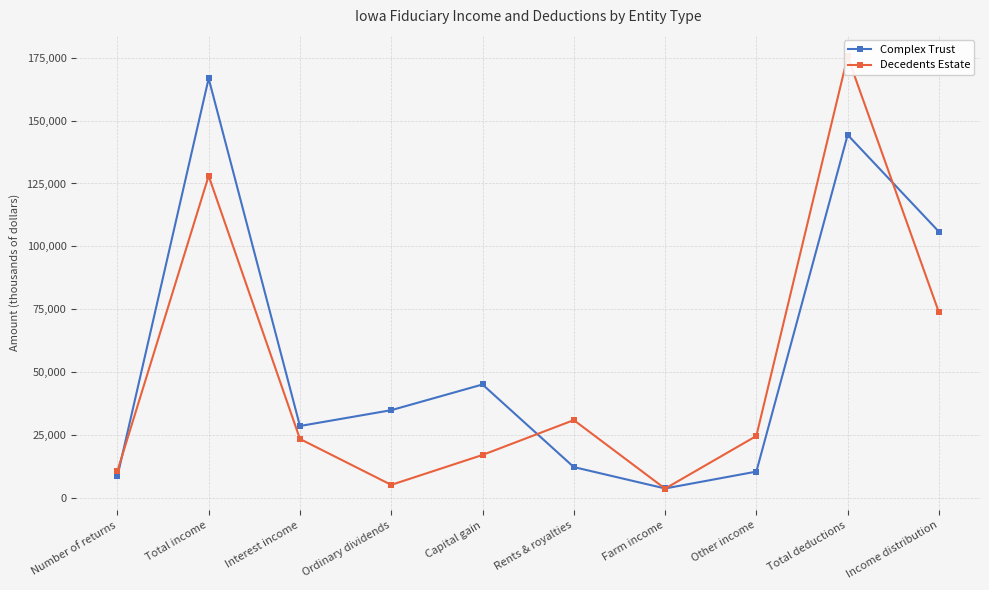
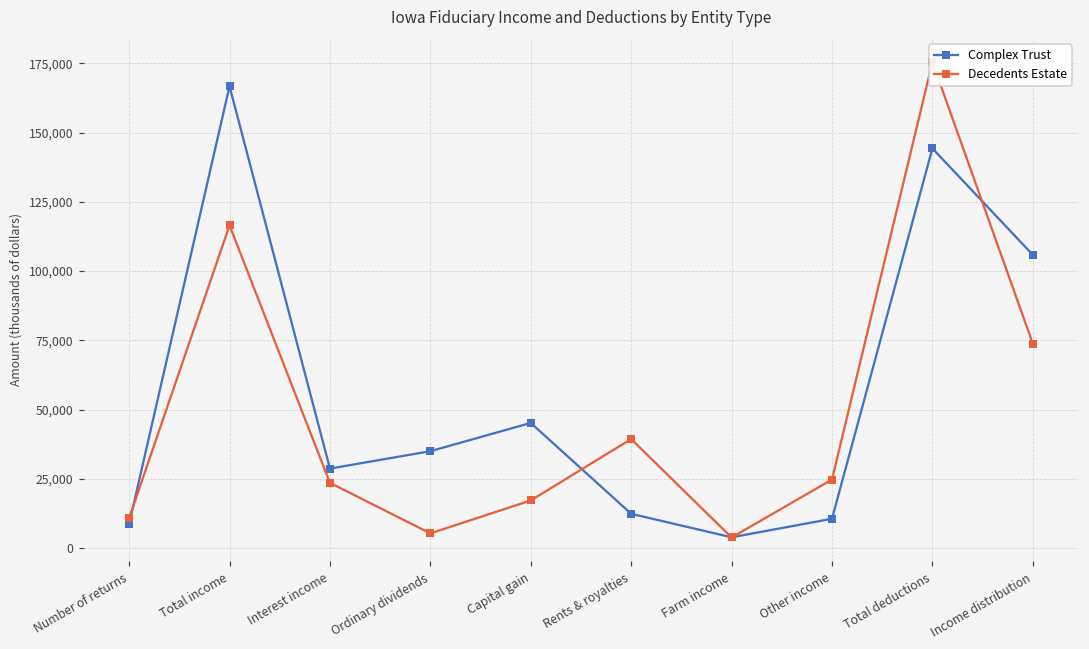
Decedents Estate, Total income: 128,000 -> 117,000
Decedents Estate, Rents & royalties: 31,000 -> 39,000
